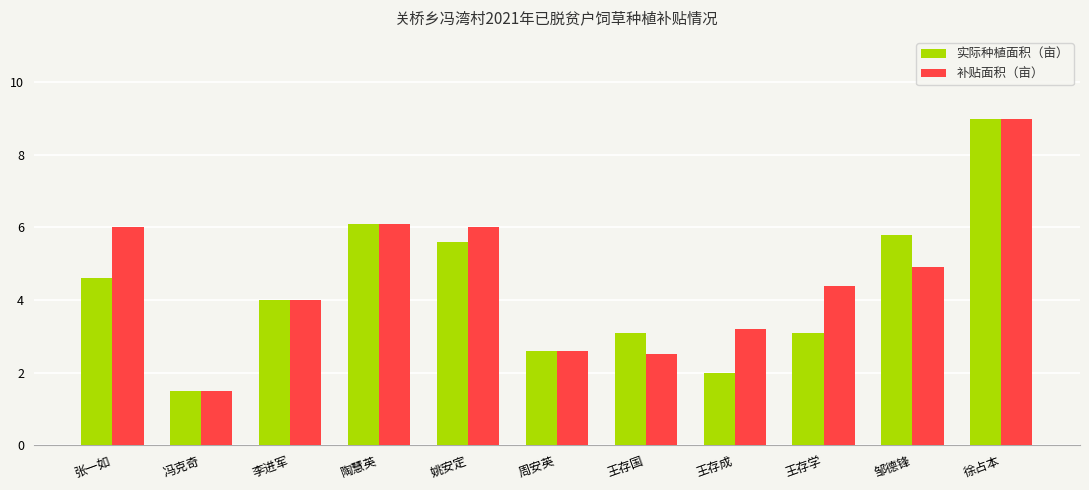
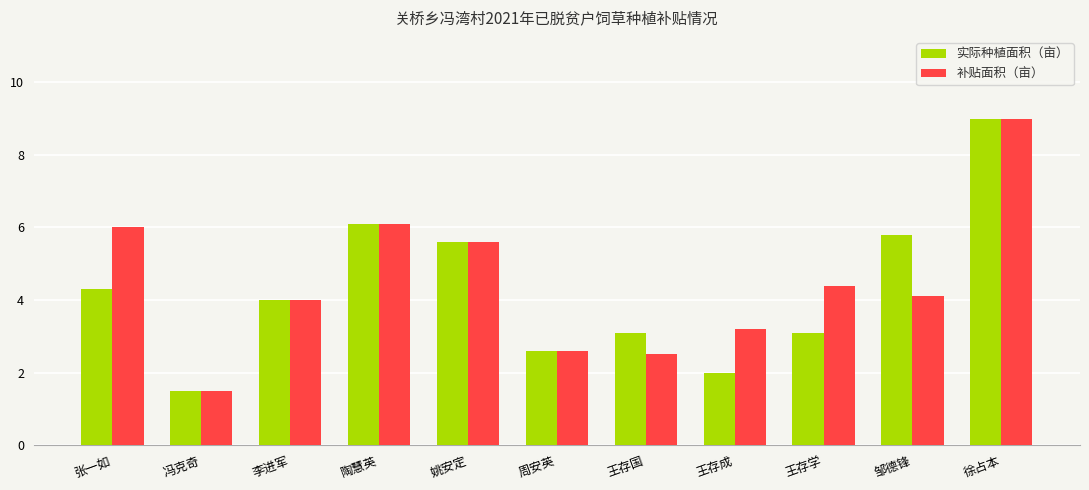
实际种植面积（亩）, 张一如: 4.6 -> 4.3
补贴面积（亩）, 姚安定: 6.0 -> 5.6
补贴面积（亩）, 邹德锋: 4.9 -> 4.1
